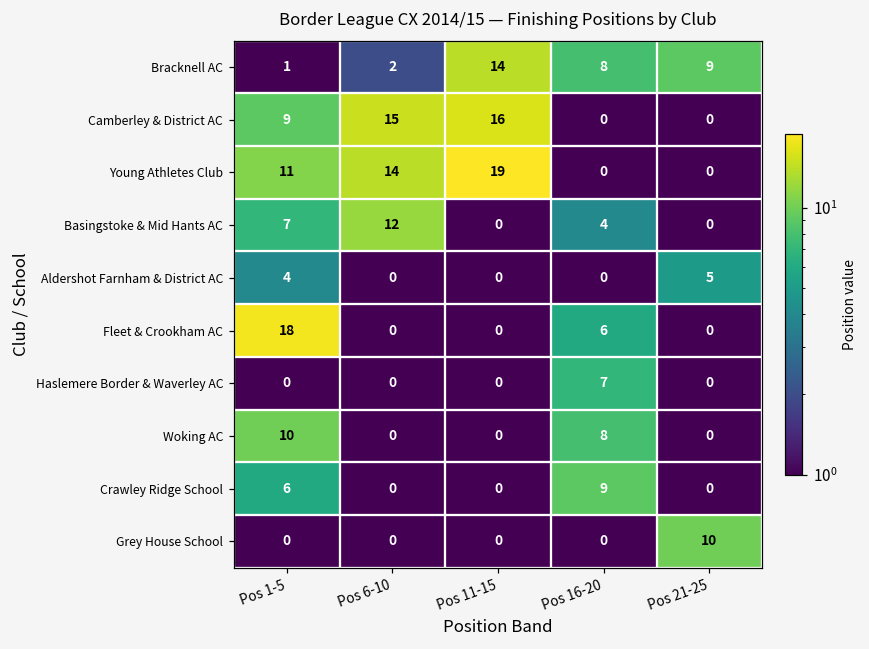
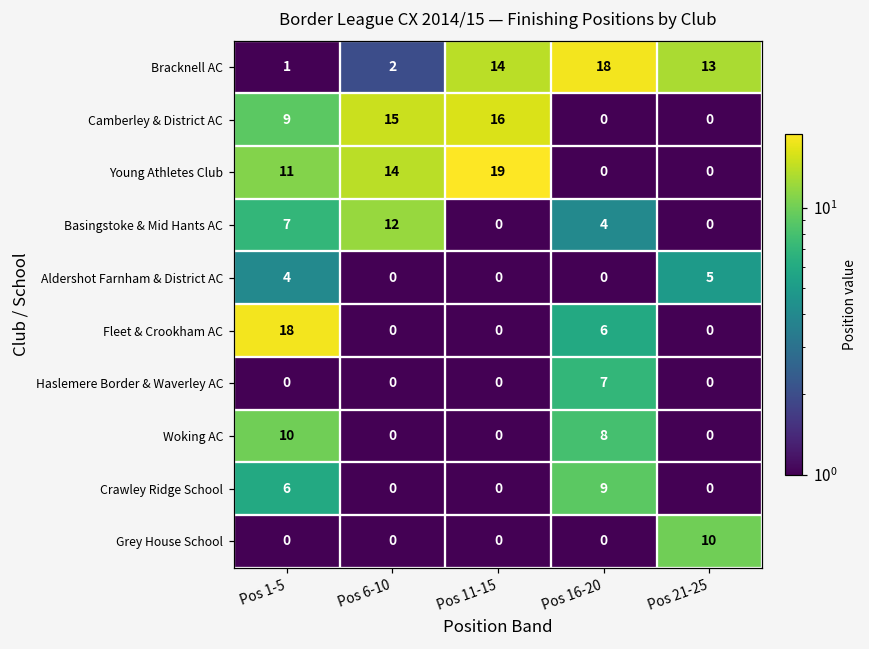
Bracknell AC, Pos 16-20: 8 -> 18
Bracknell AC, Pos 21-25: 9 -> 13
